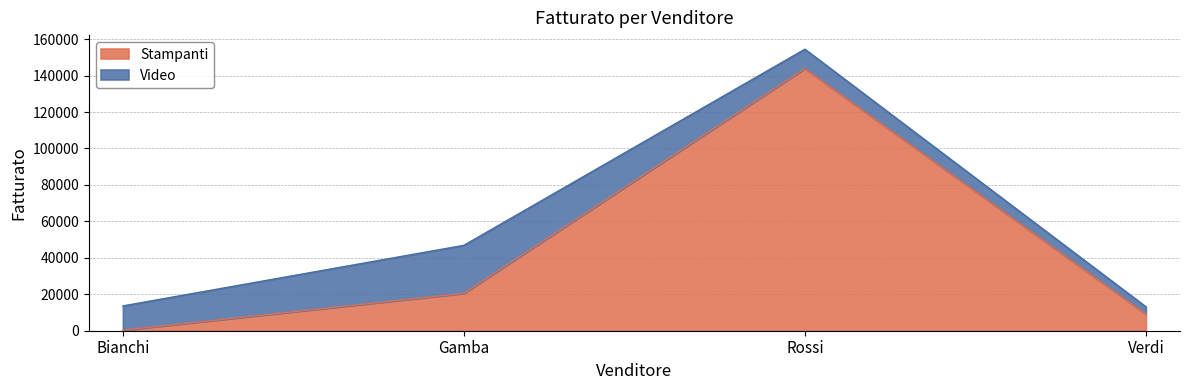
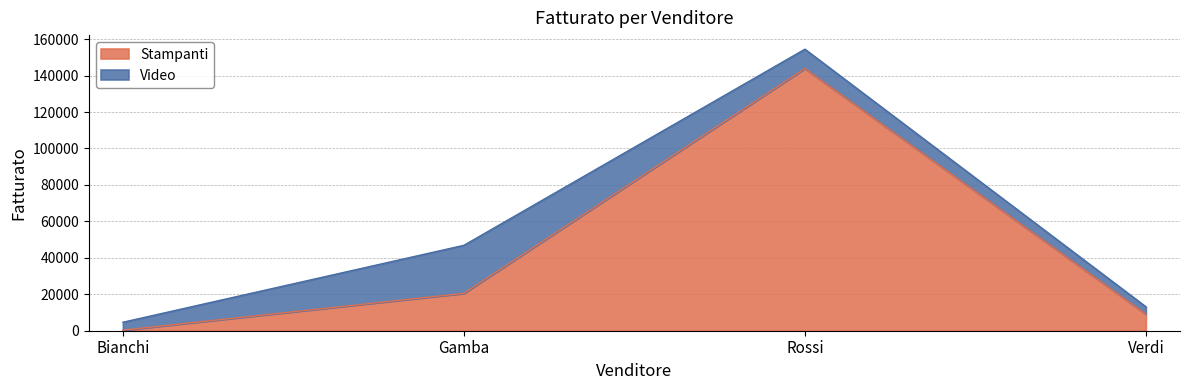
Video, Bianchi: 13000 -> 4000
